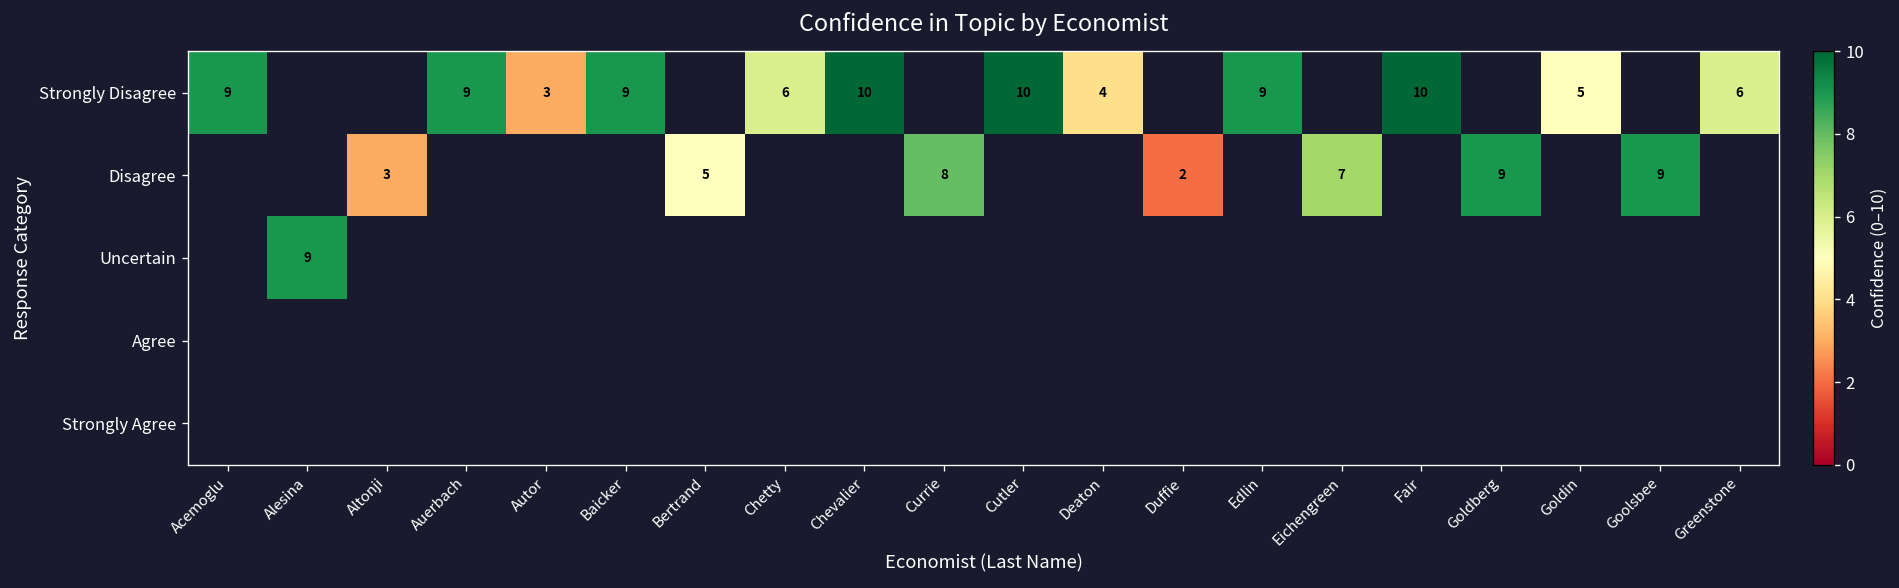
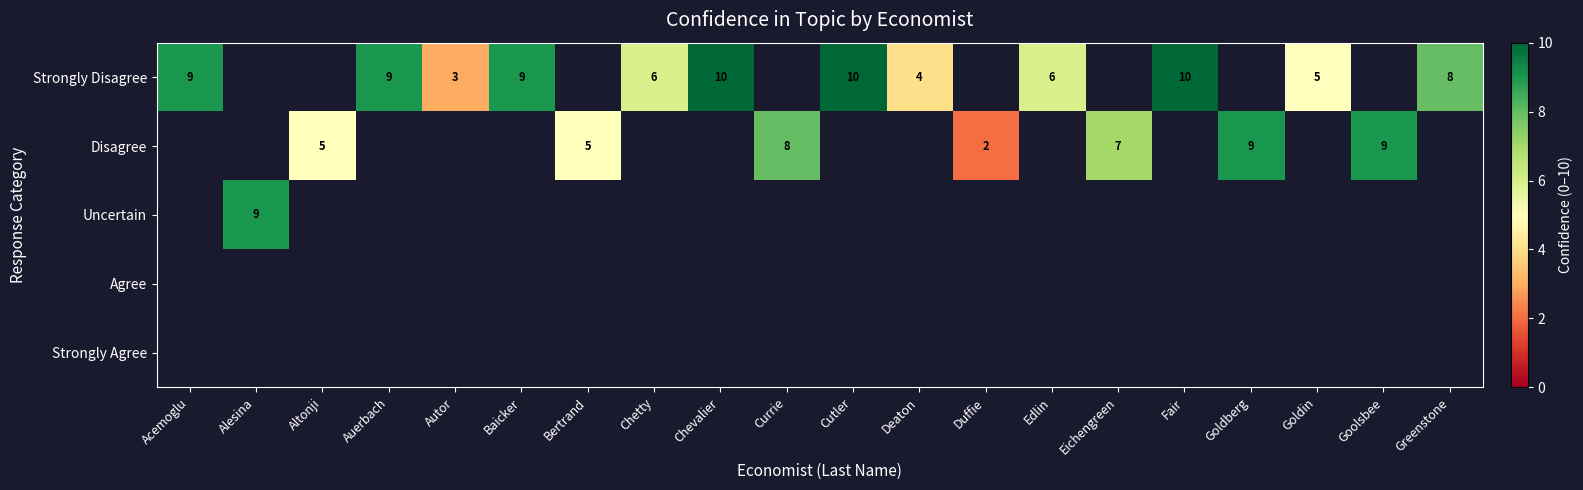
Strongly Disagree, Edlin: 9 -> 6
Strongly Disagree, Greenstone: 6 -> 8
Disagree, Altonji: 3 -> 5
